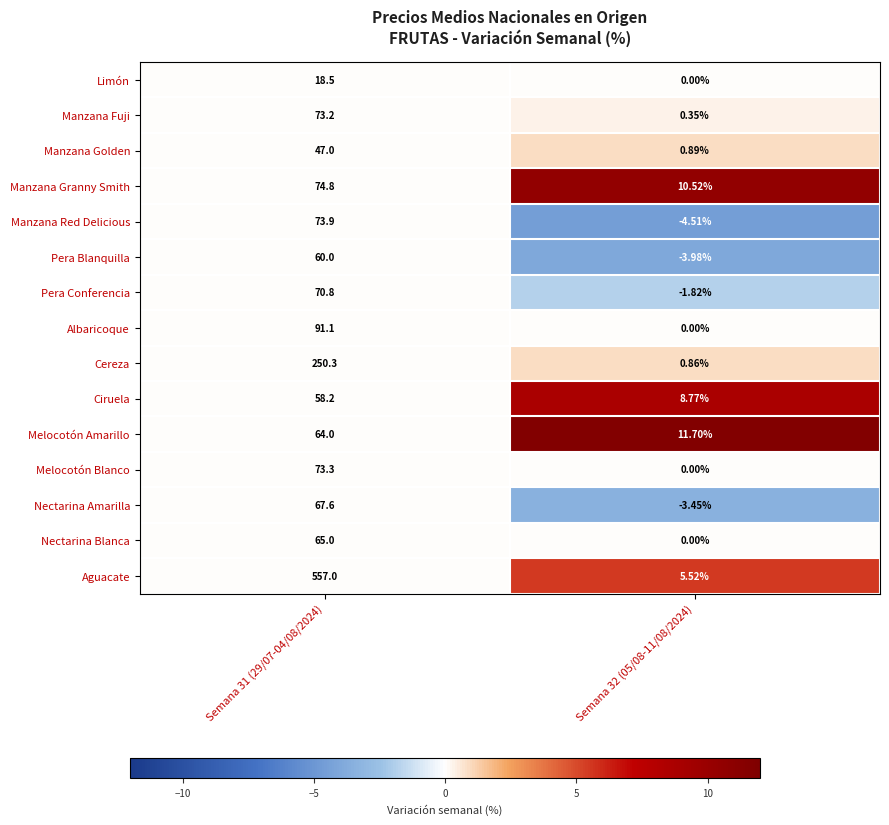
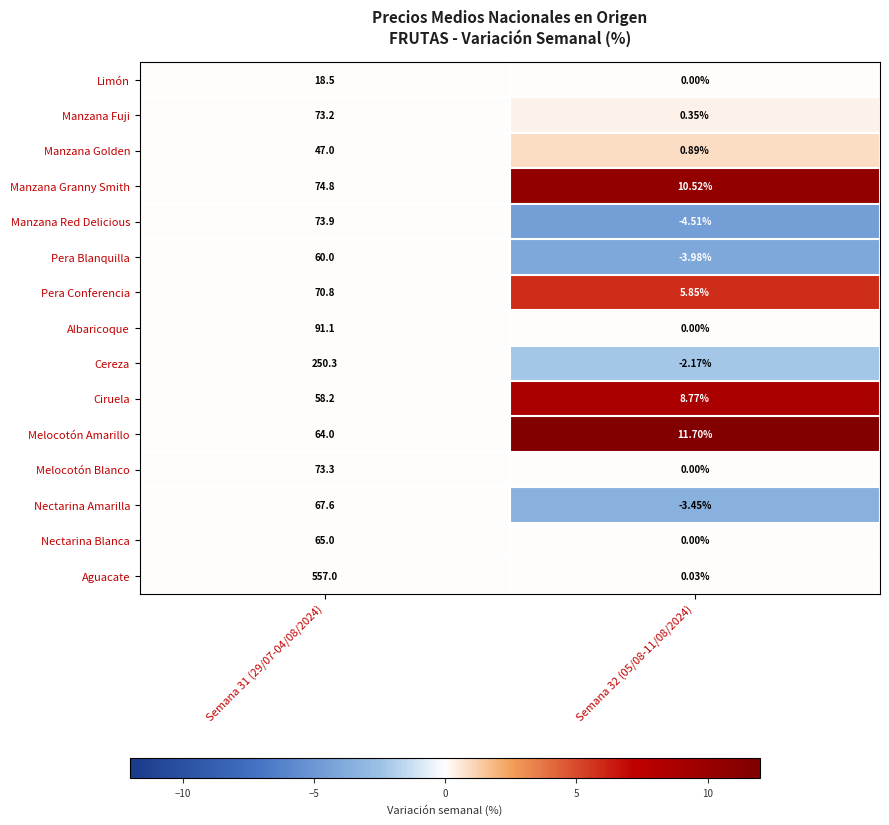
Pera Conferencia, Semana 32 (05/08-11/08/2024): -1.82% -> 5.85%
Cereza, Semana 32 (05/08-11/08/2024): 0.86% -> -2.17%
Aguacate, Semana 32 (05/08-11/08/2024): 5.52% -> 0.03%
